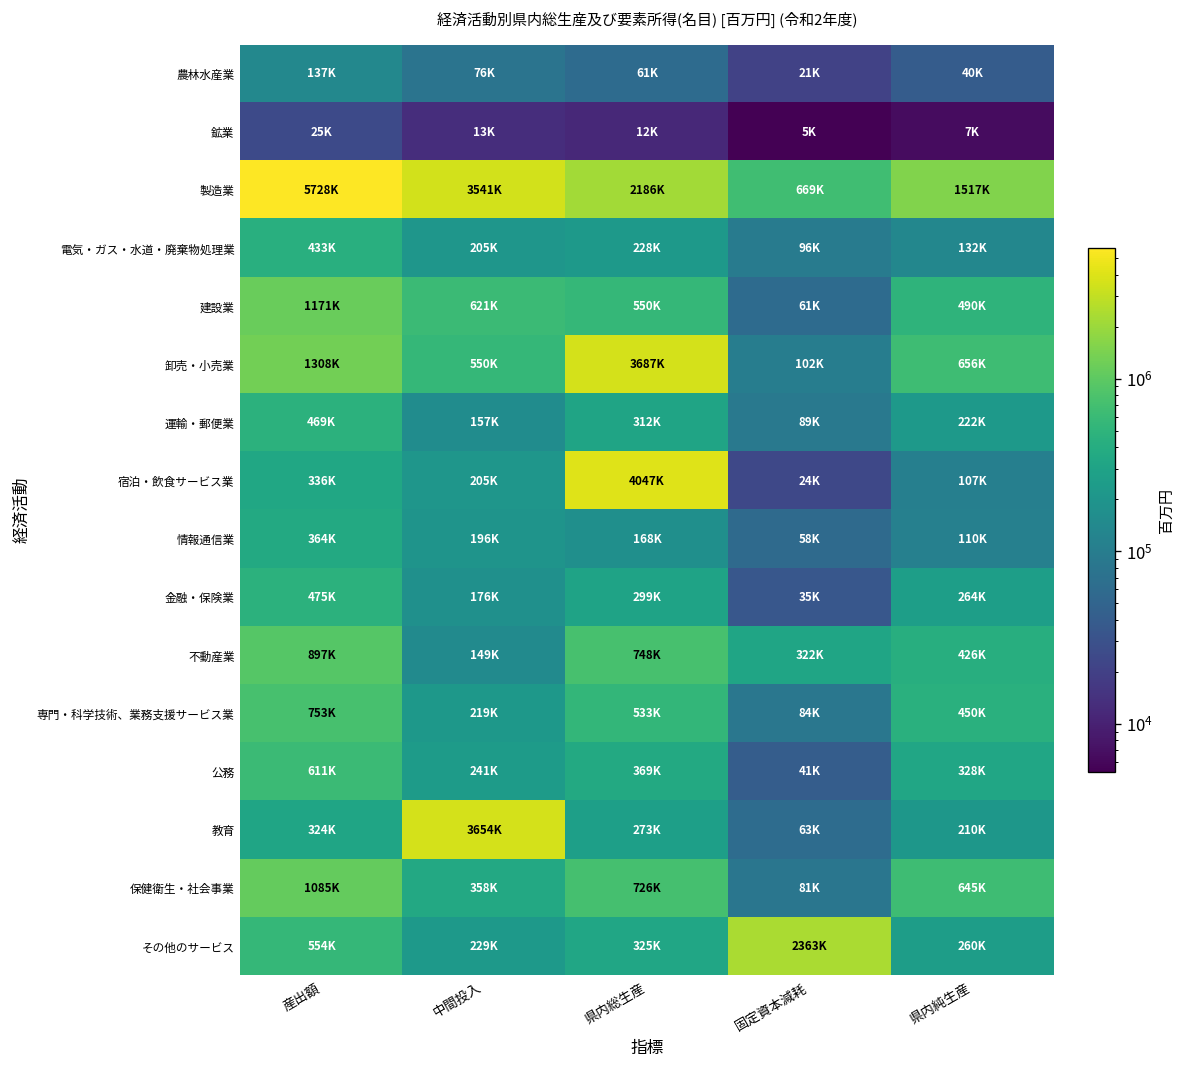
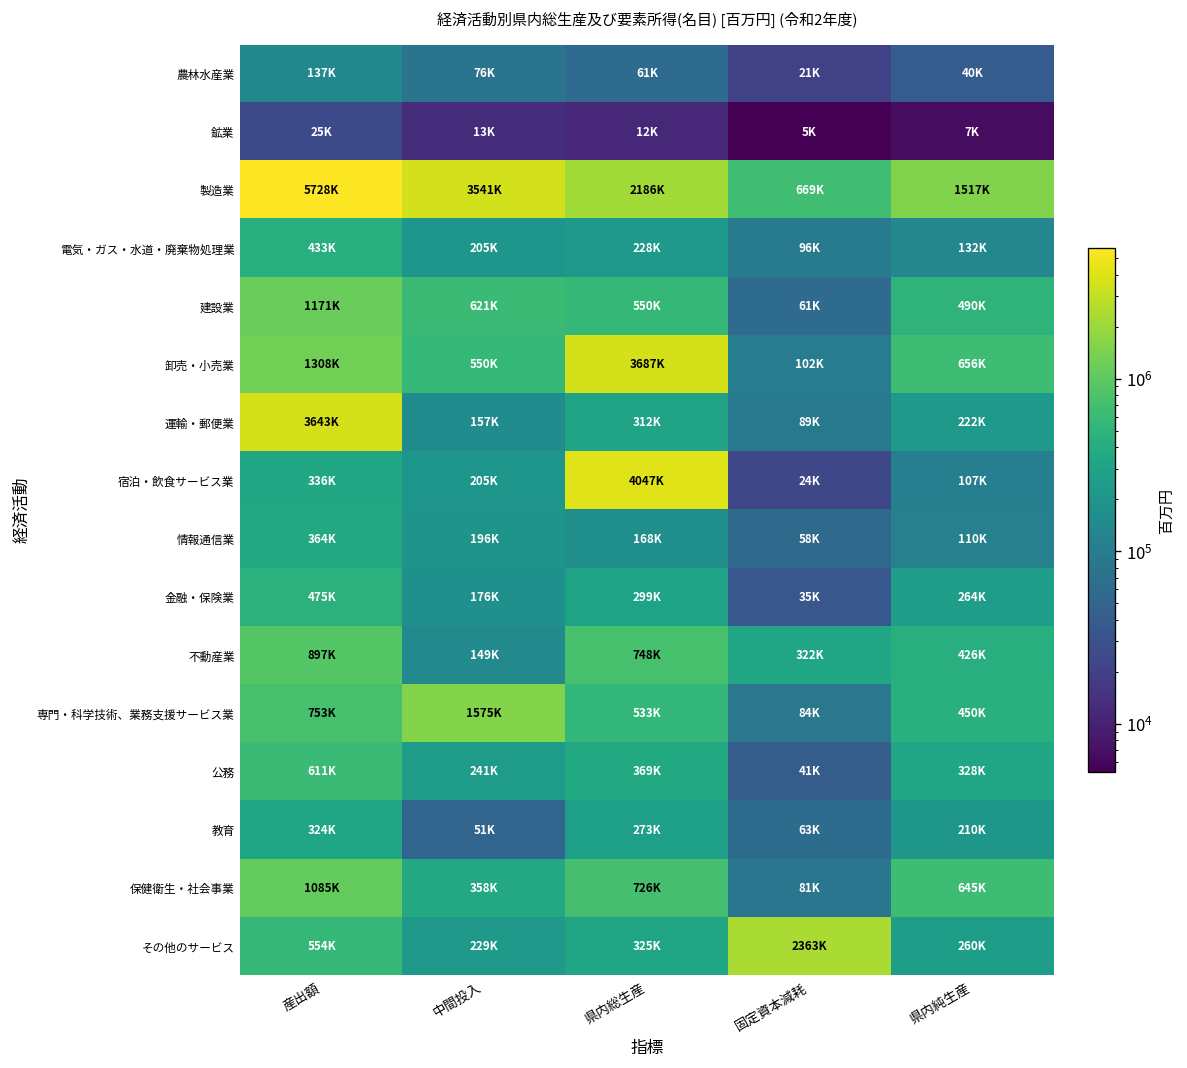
運輸・郵便業, 産出額: 469K -> 3643K
専門・科学技術、業務支援サービス業, 中間投入: 219K -> 1575K
教育, 中間投入: 3654K -> 51K
